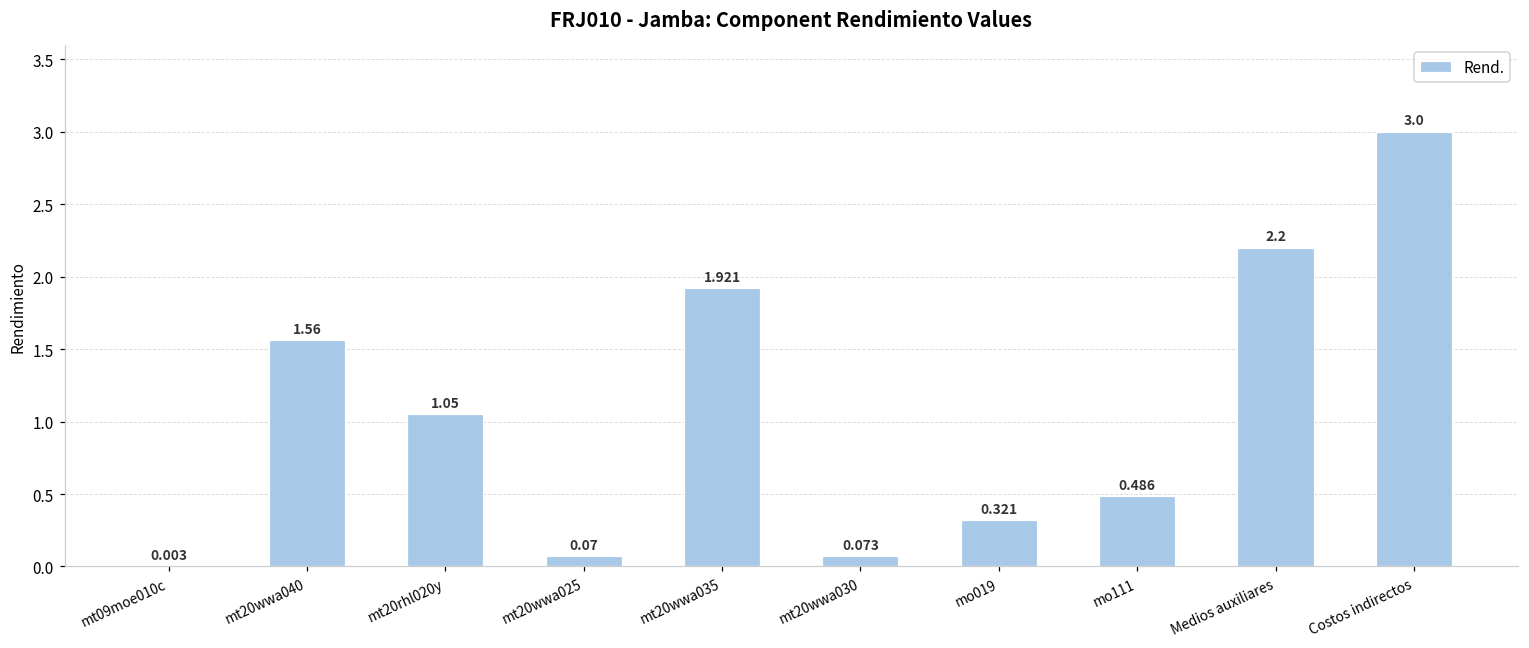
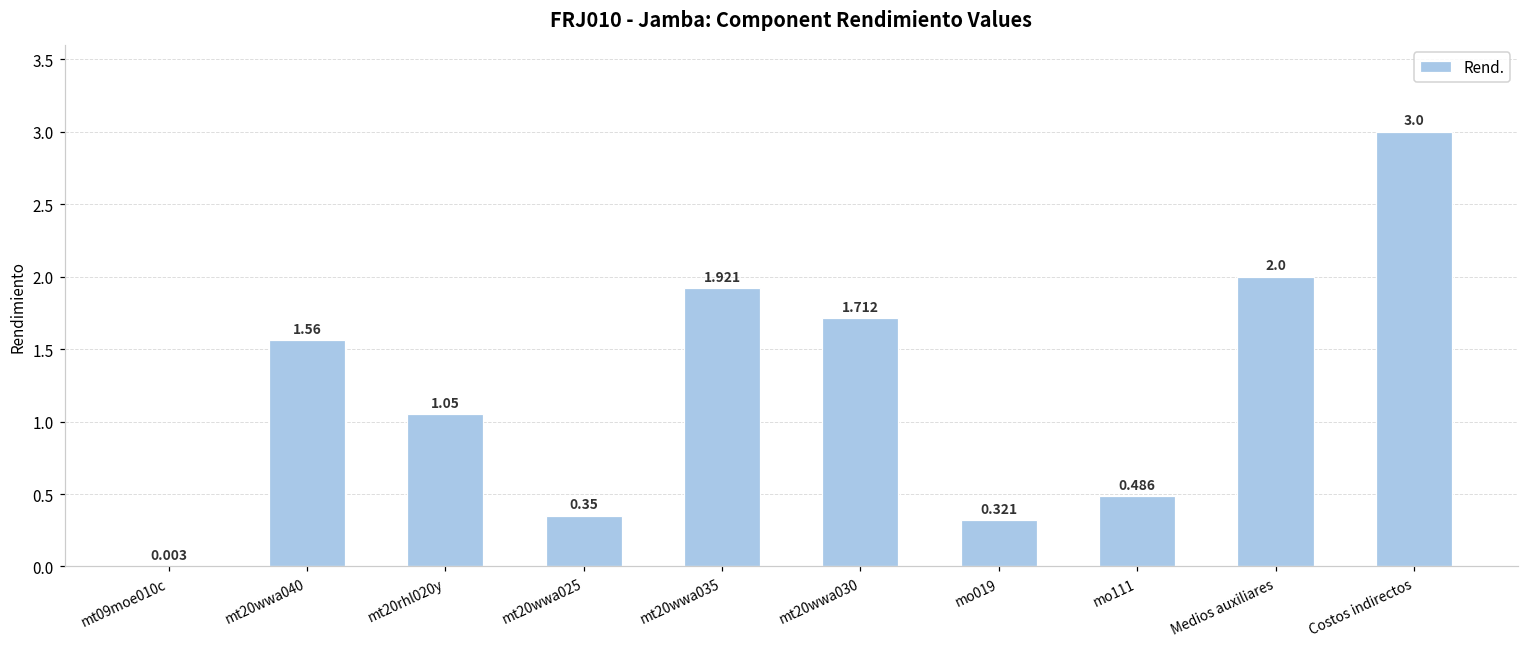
mt20wwa025: 0.07 -> 0.35
mt20wwa030: 0.073 -> 1.712
Medios auxiliares: 2.2 -> 2.0
